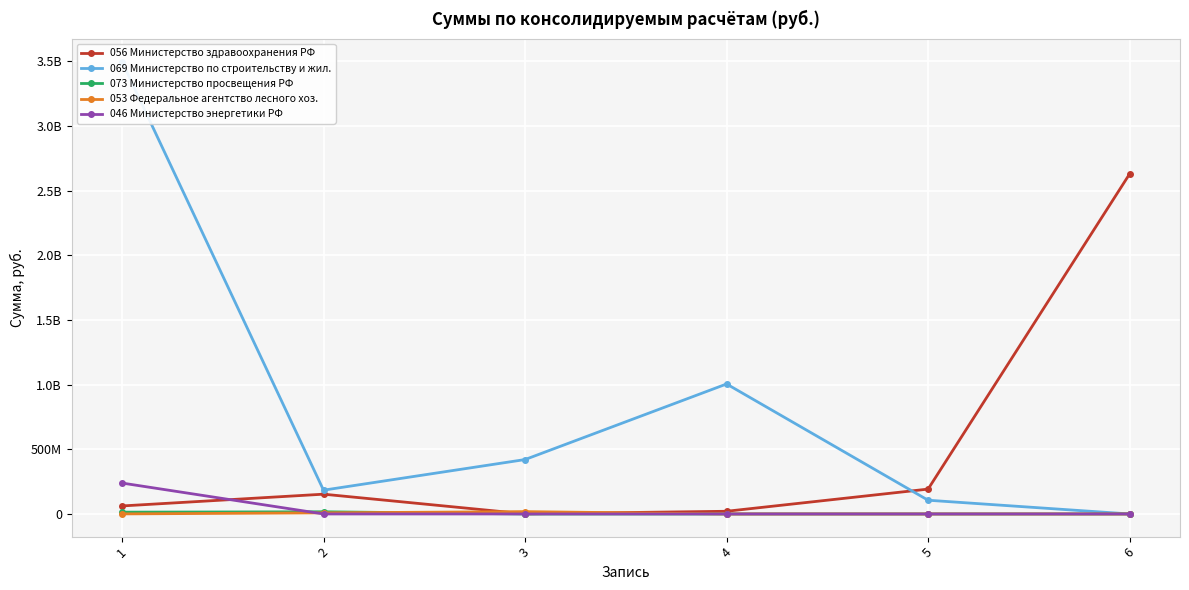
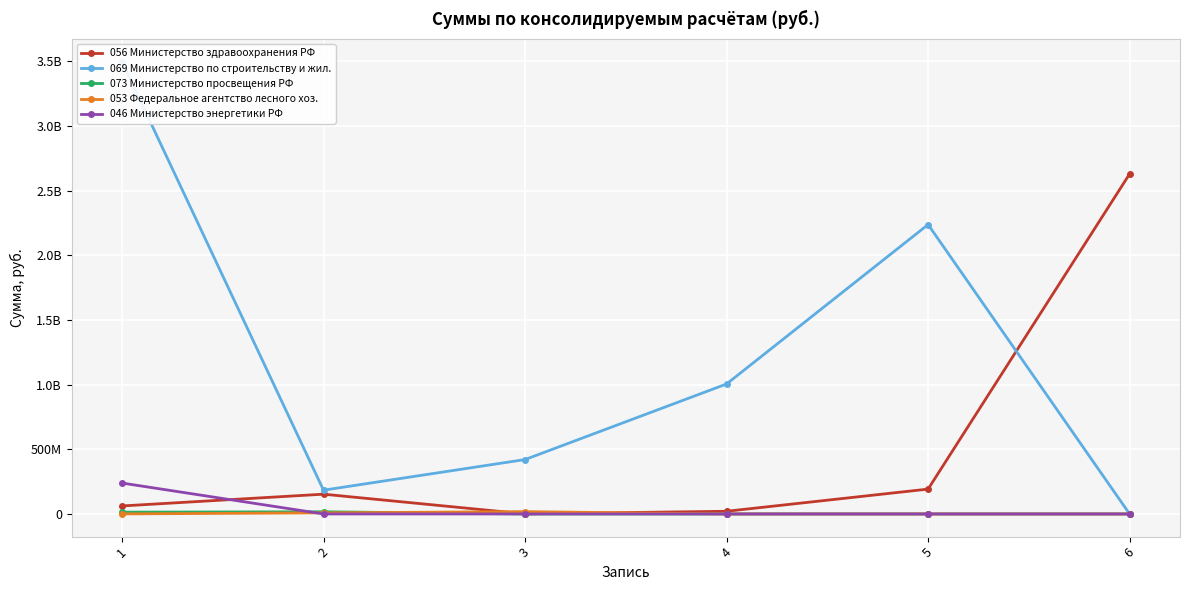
069 Министерство по строительству и жил., 5: 110000000 -> 2240000000
